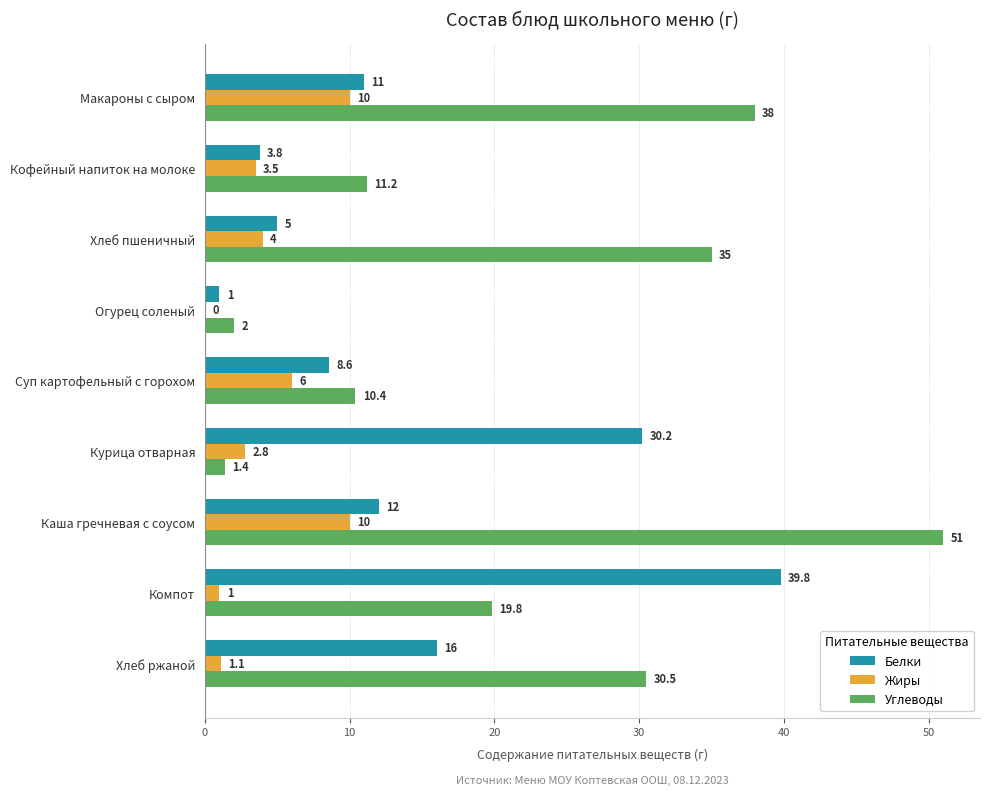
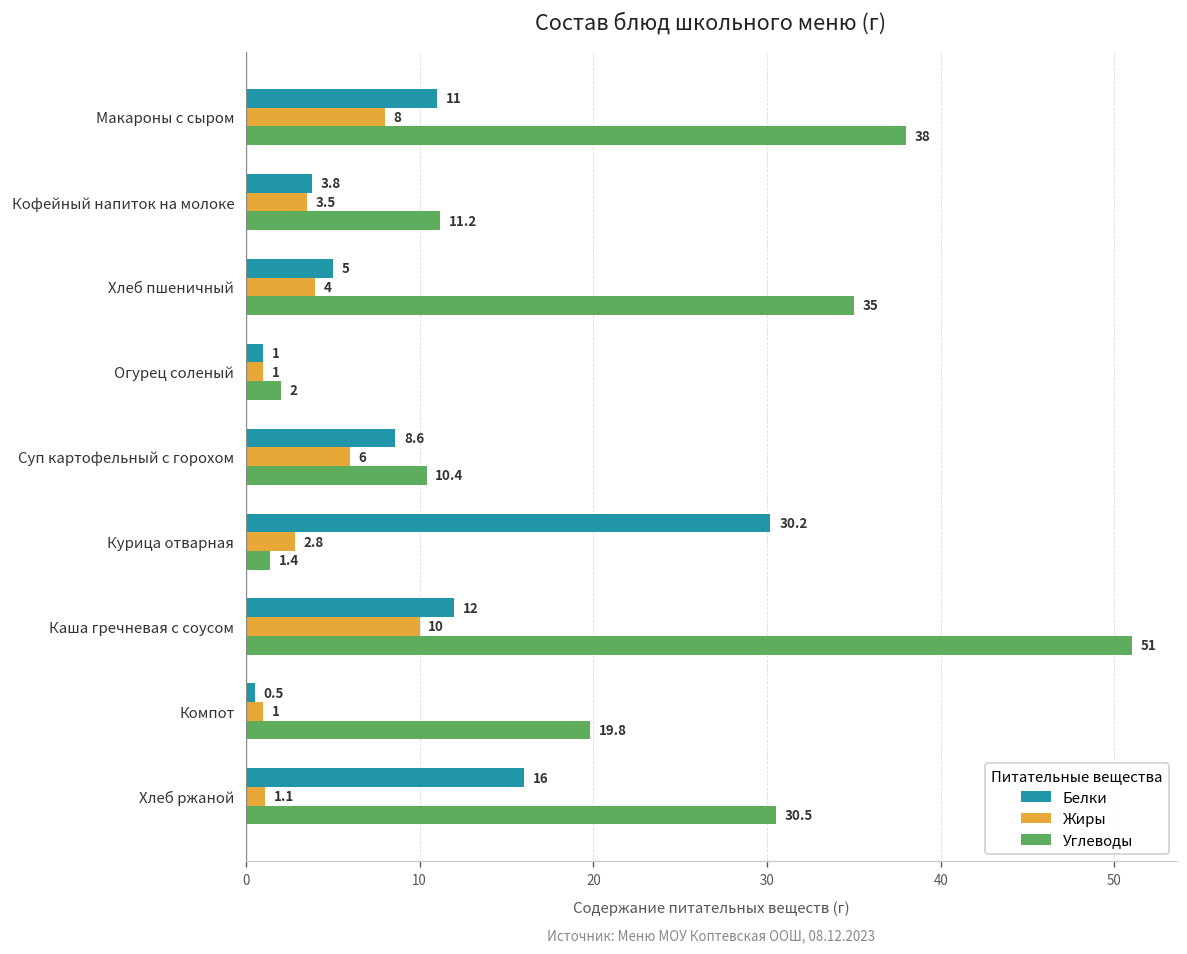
Жиры, Макароны с сыром: 10 -> 8
Жиры, Огурец соленый: 0 -> 1
Белки, Компот: 39.8 -> 0.5
